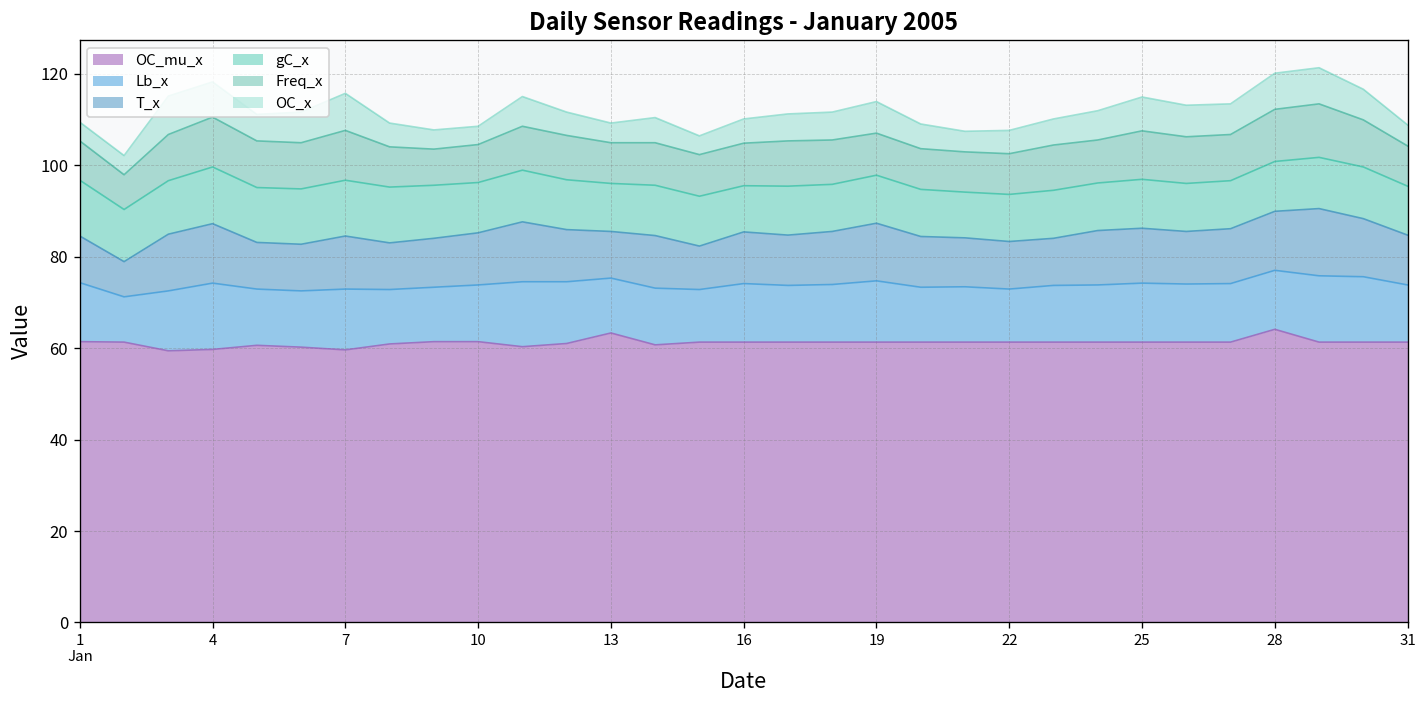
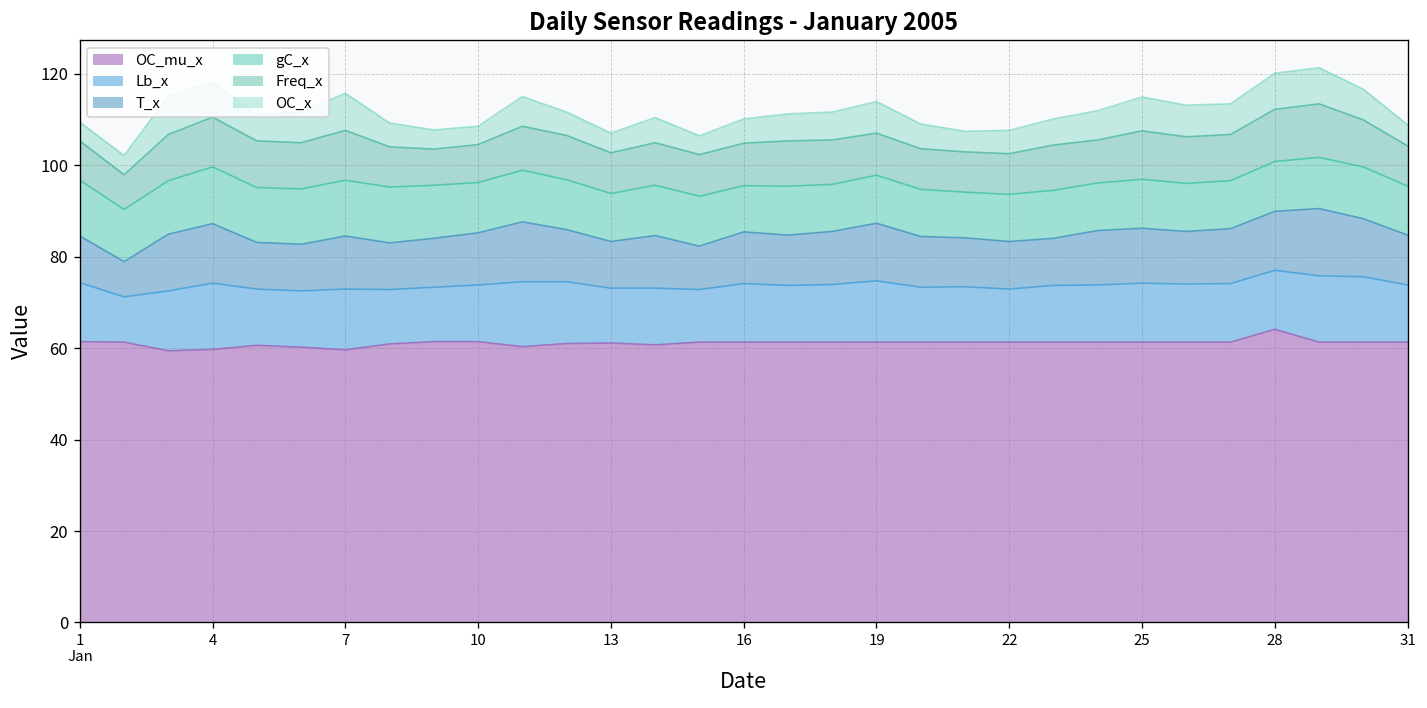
OC_mu_x, 13: 63 -> 61
